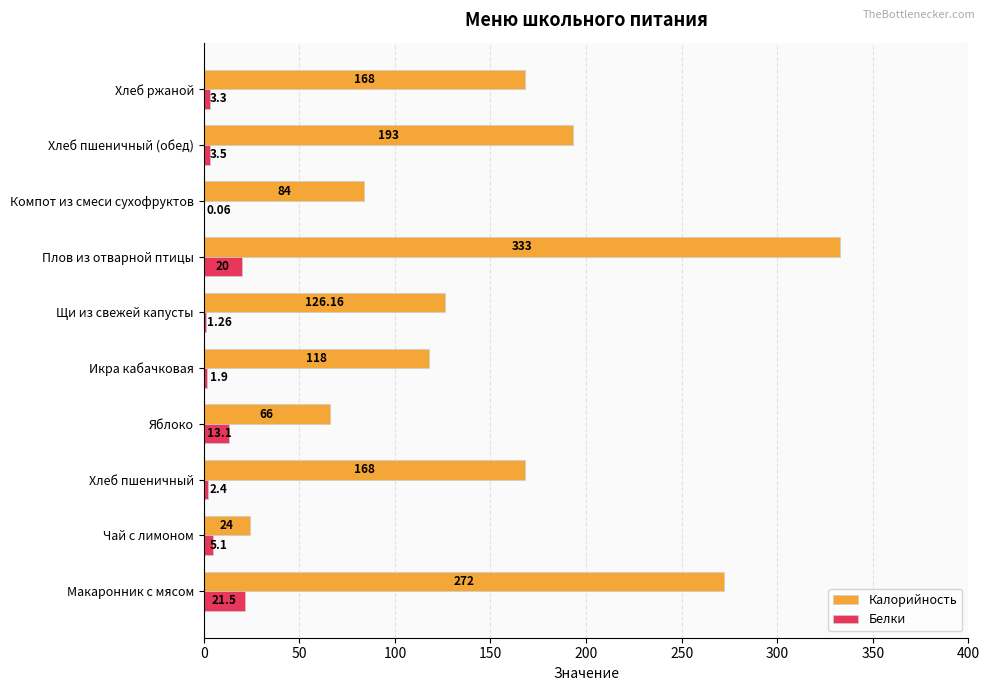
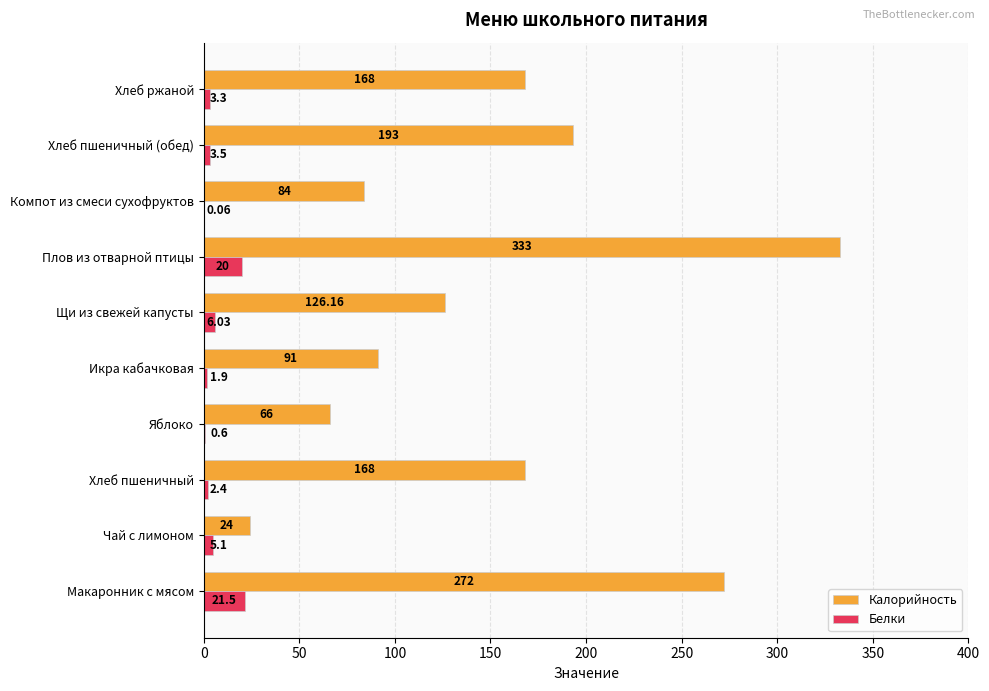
Белки, Щи из свежей капусты: 1.26 -> 6.03
Калорийность, Икра кабачковая: 118 -> 91
Белки, Яблоко: 13.1 -> 0.6
